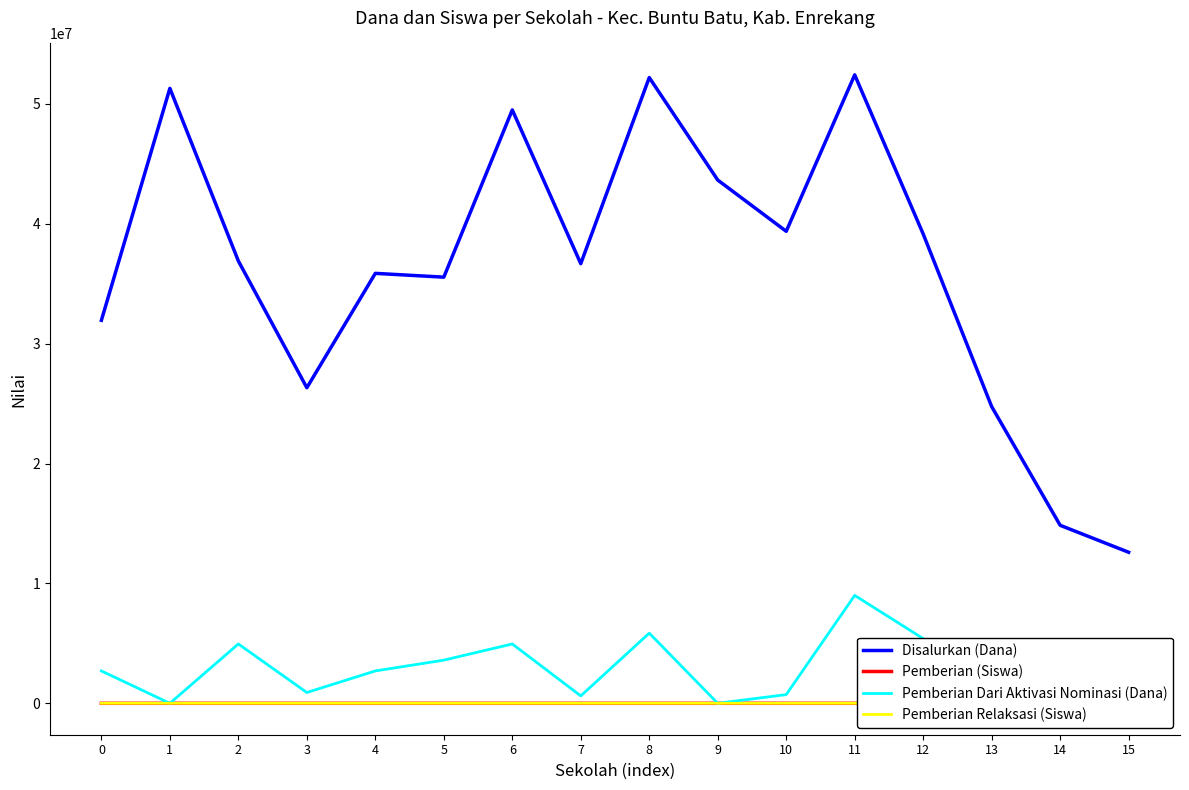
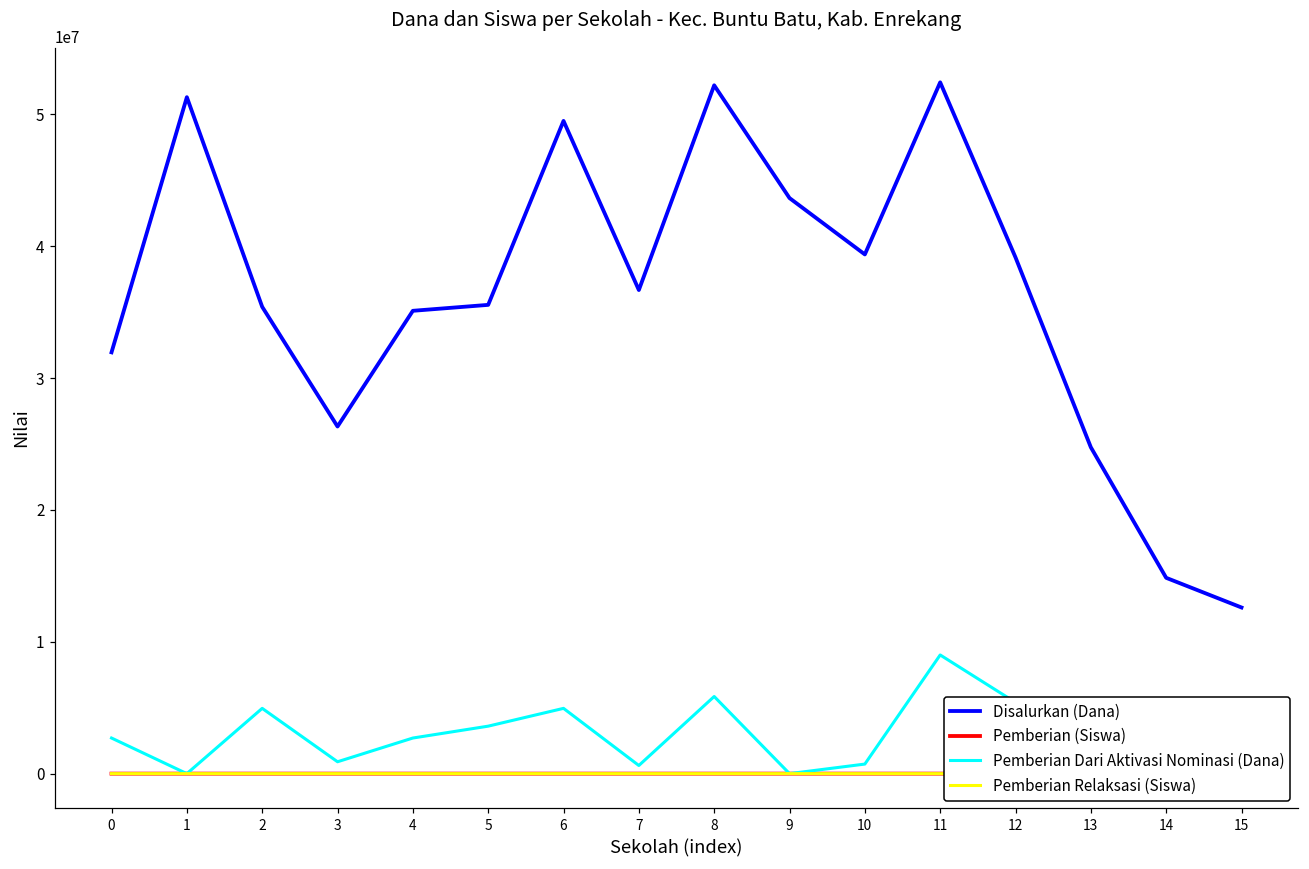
Disalurkan (Dana), 2: 36900000 -> 35400000
Disalurkan (Dana), 4: 35900000 -> 35100000
